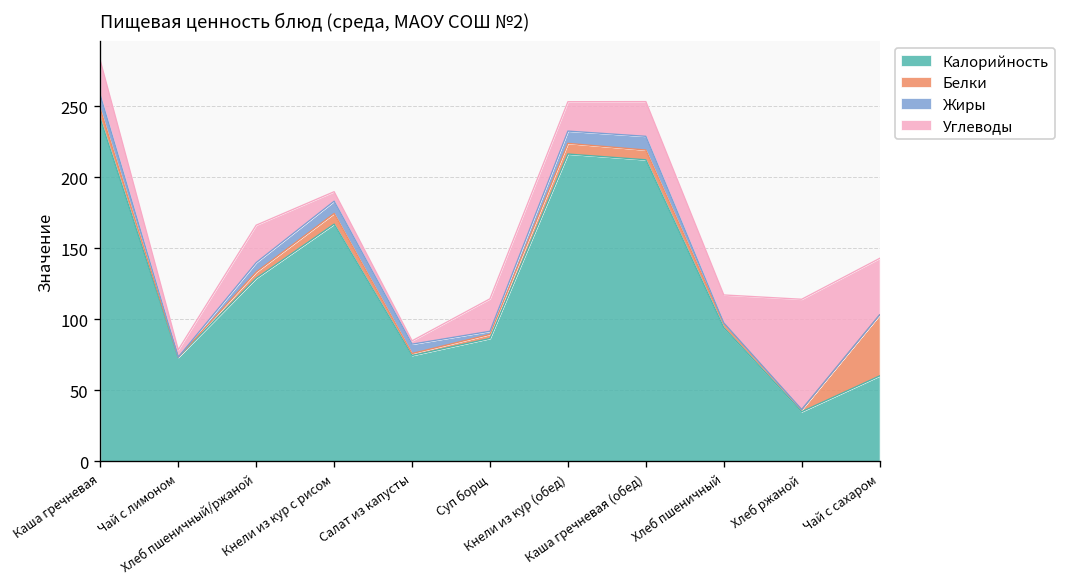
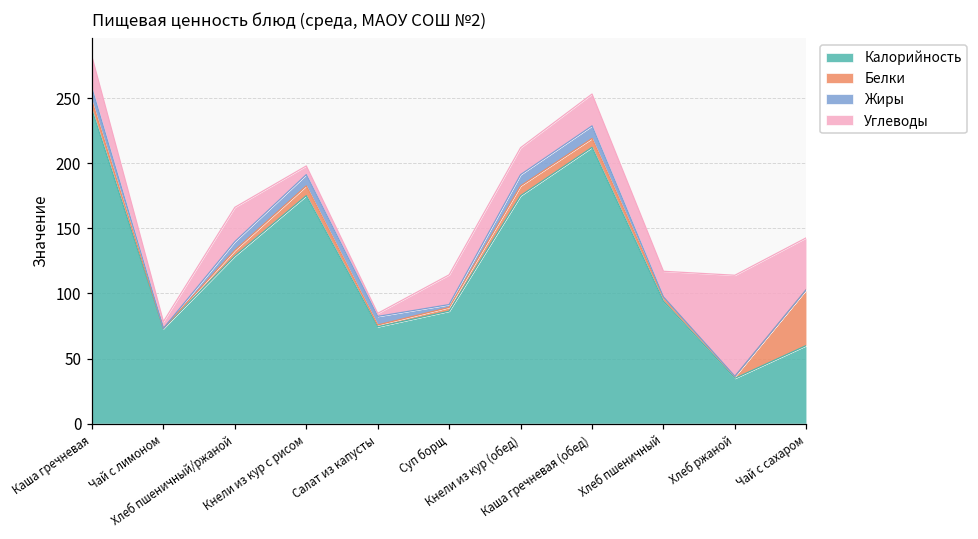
Калорийность, Кнели из кур с рисом: 167 -> 175
Калорийность, Кнели из кур (обед): 216 -> 175
